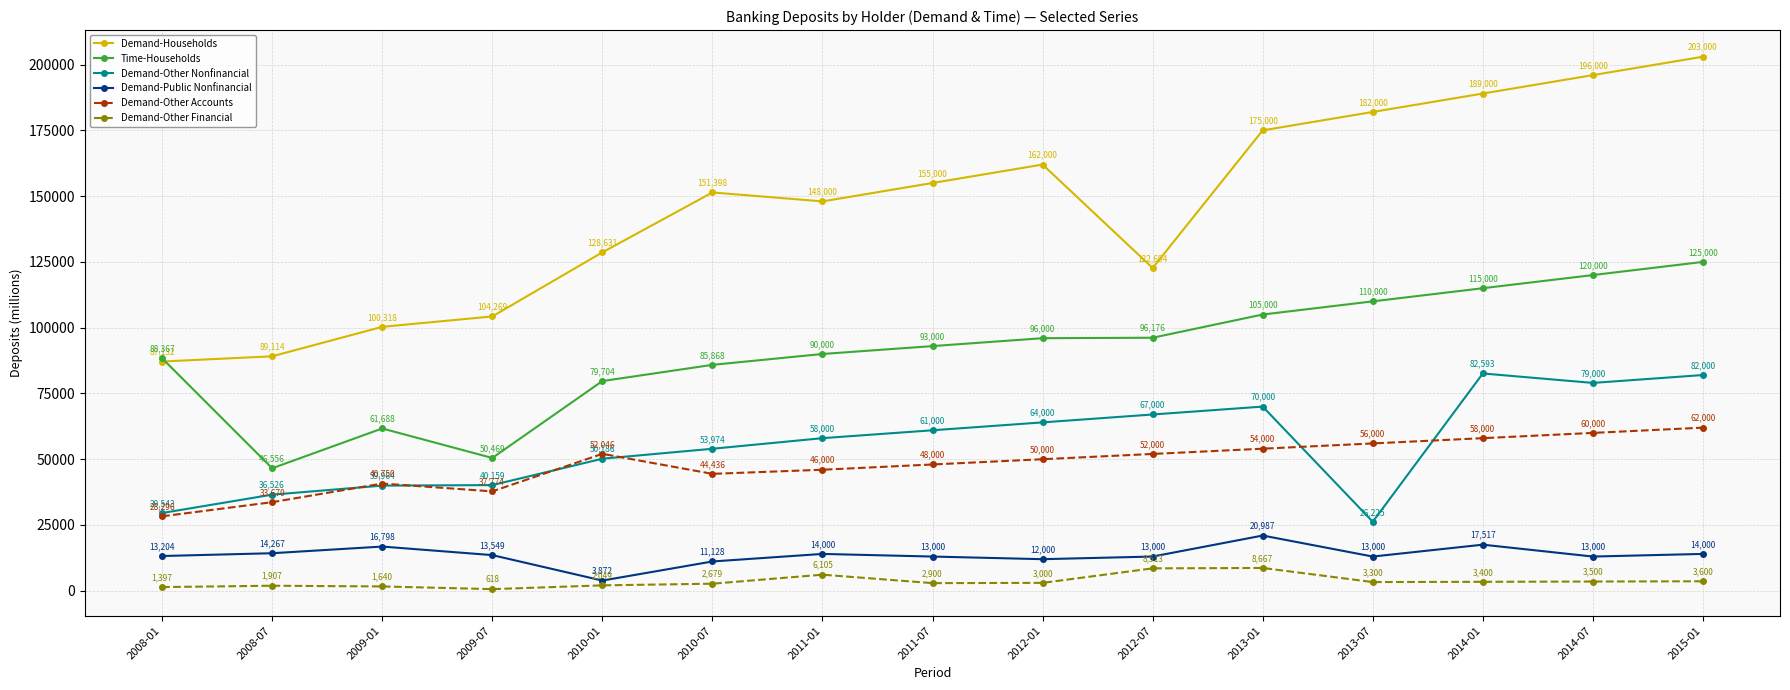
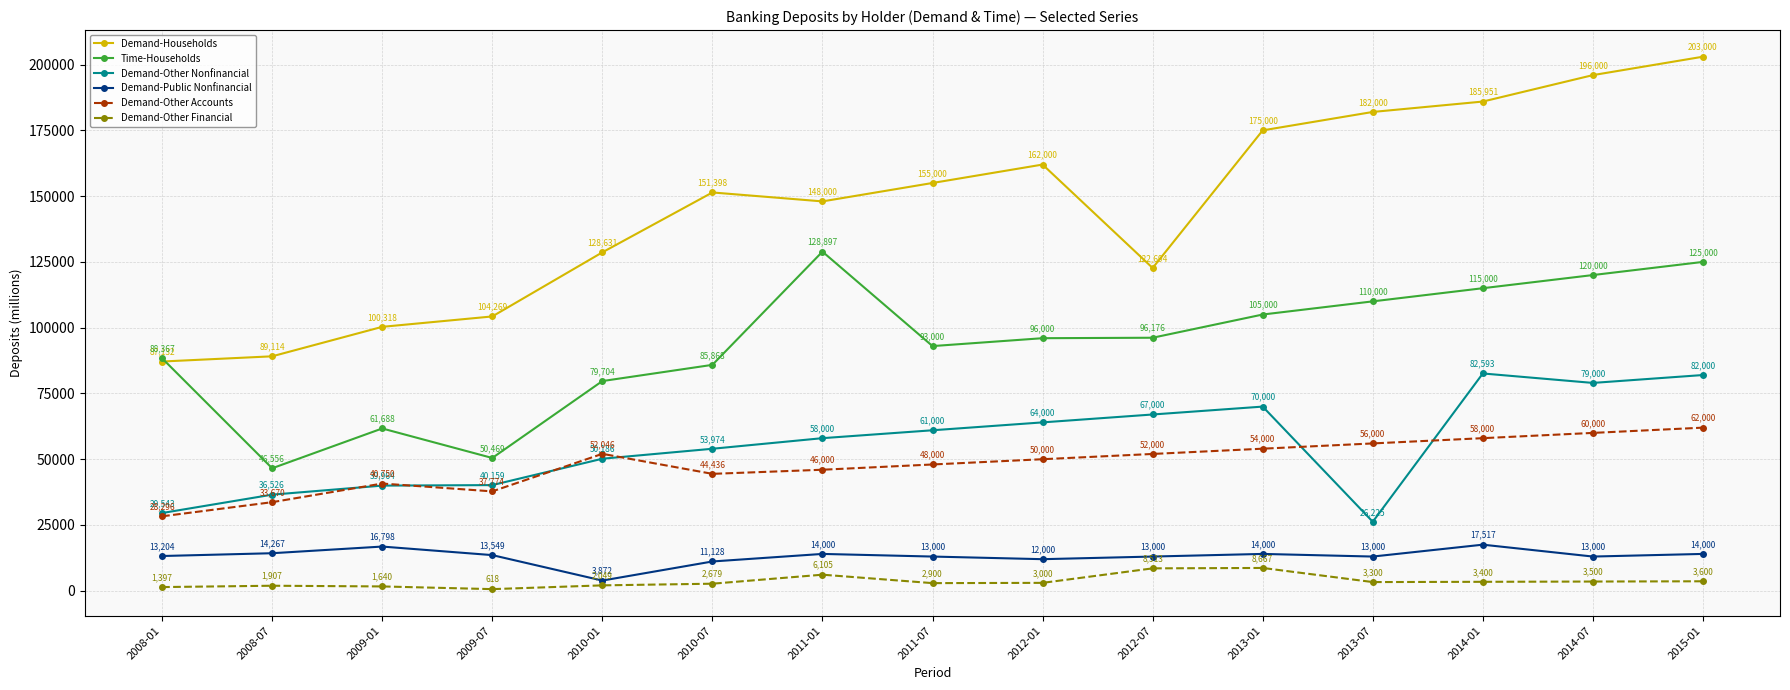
Time-Households, 2011-01: 90,000 -> 128,897
Demand-Public Nonfinancial, 2013-01: 20,987 -> 14,000
Demand-Households, 2014-01: 189,000 -> 185,951
